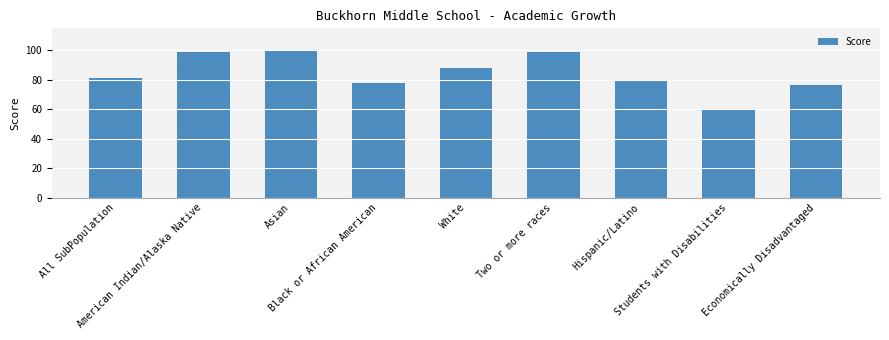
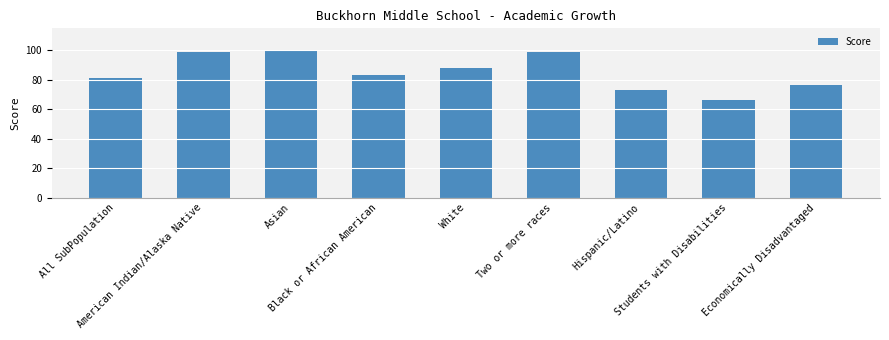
Black or African American: 78 -> 83
Hispanic/Latino: 79 -> 73
Students with Disabilities: 60 -> 66
